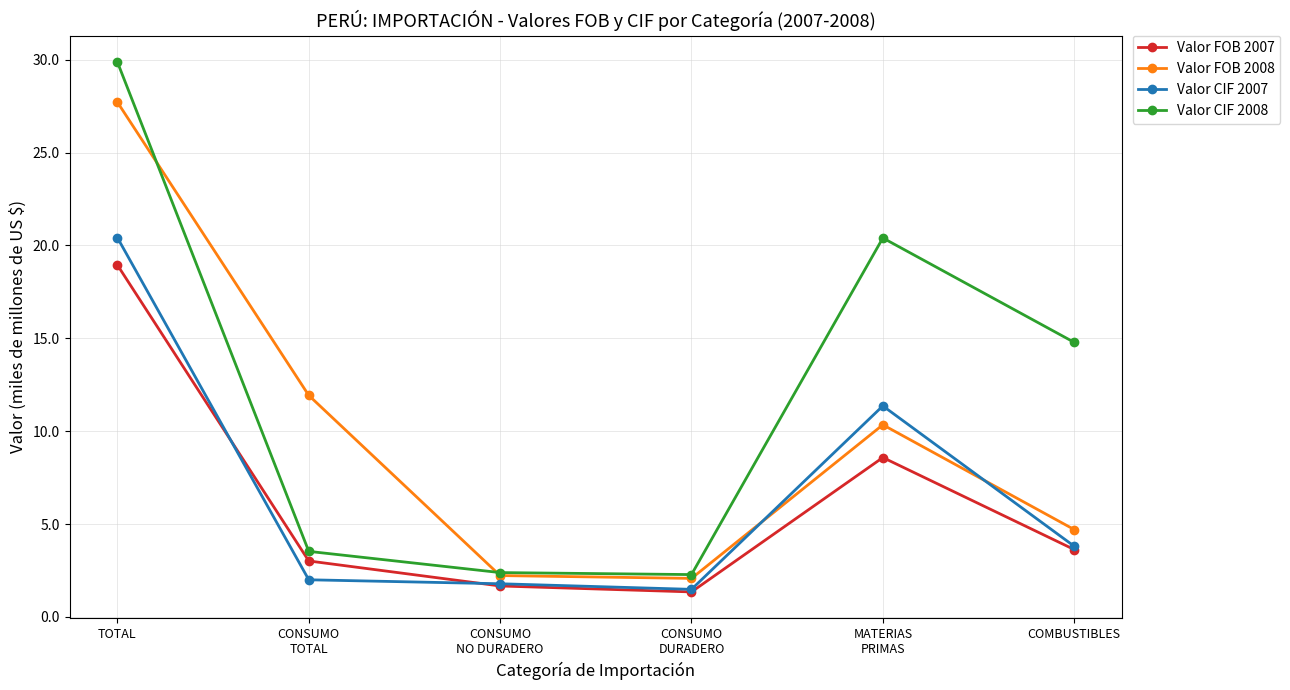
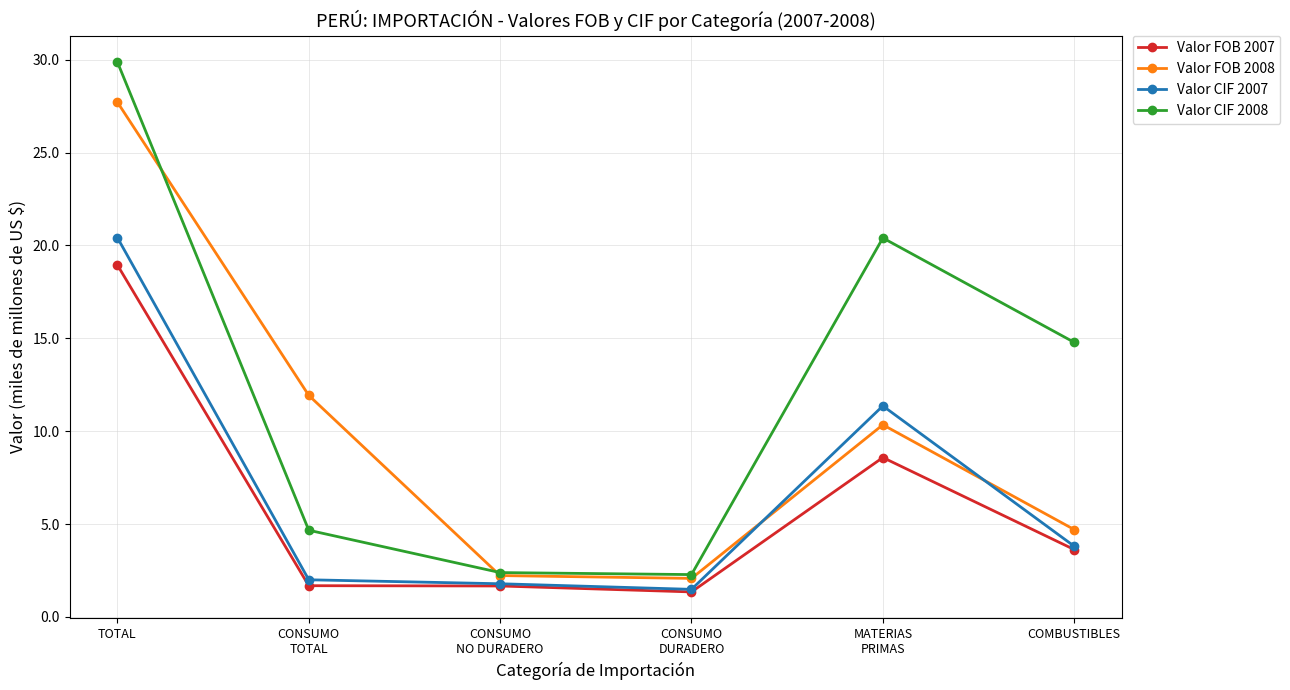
Valor FOB 2007, CONSUMO TOTAL: 3.0 -> 1.7
Valor CIF 2008, CONSUMO TOTAL: 3.5 -> 4.7
